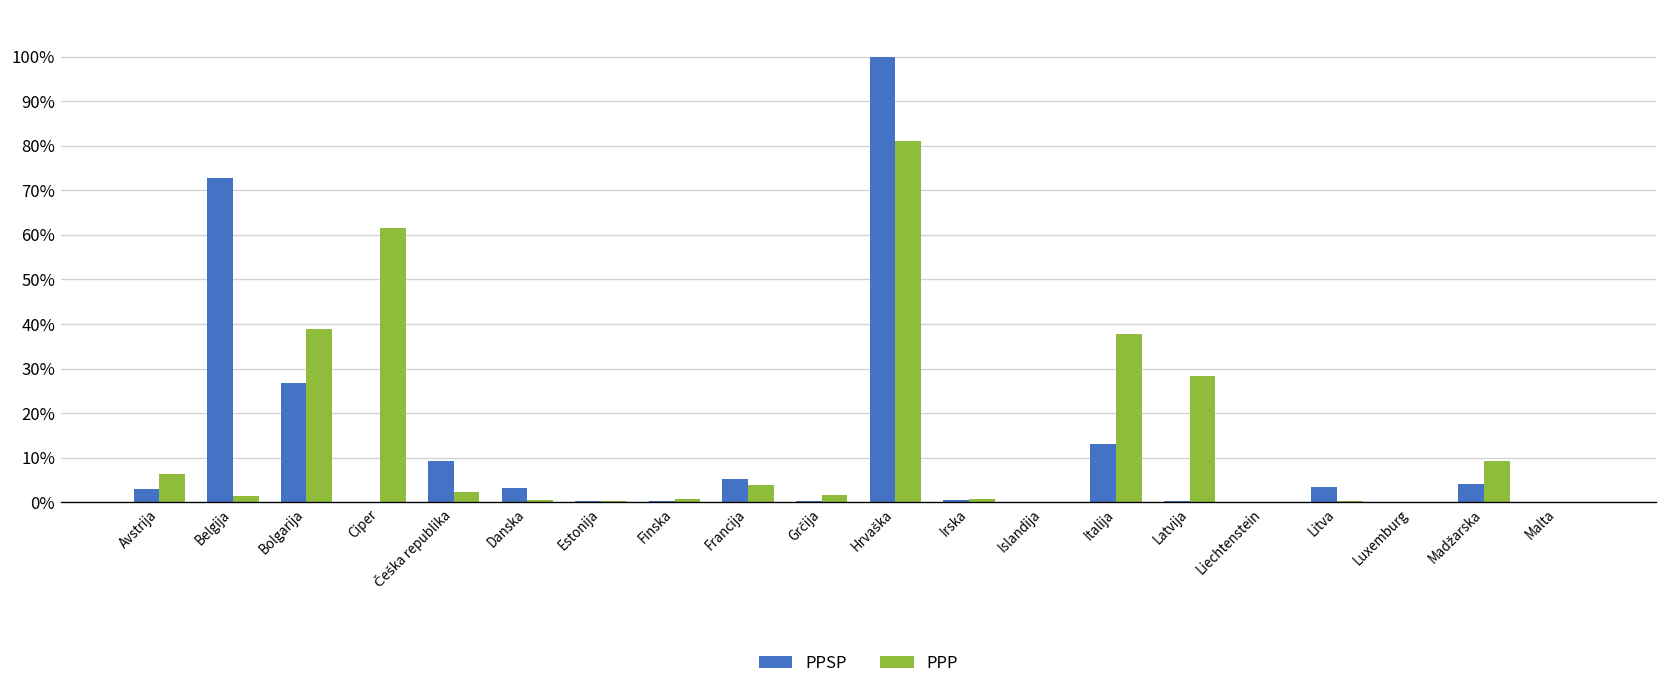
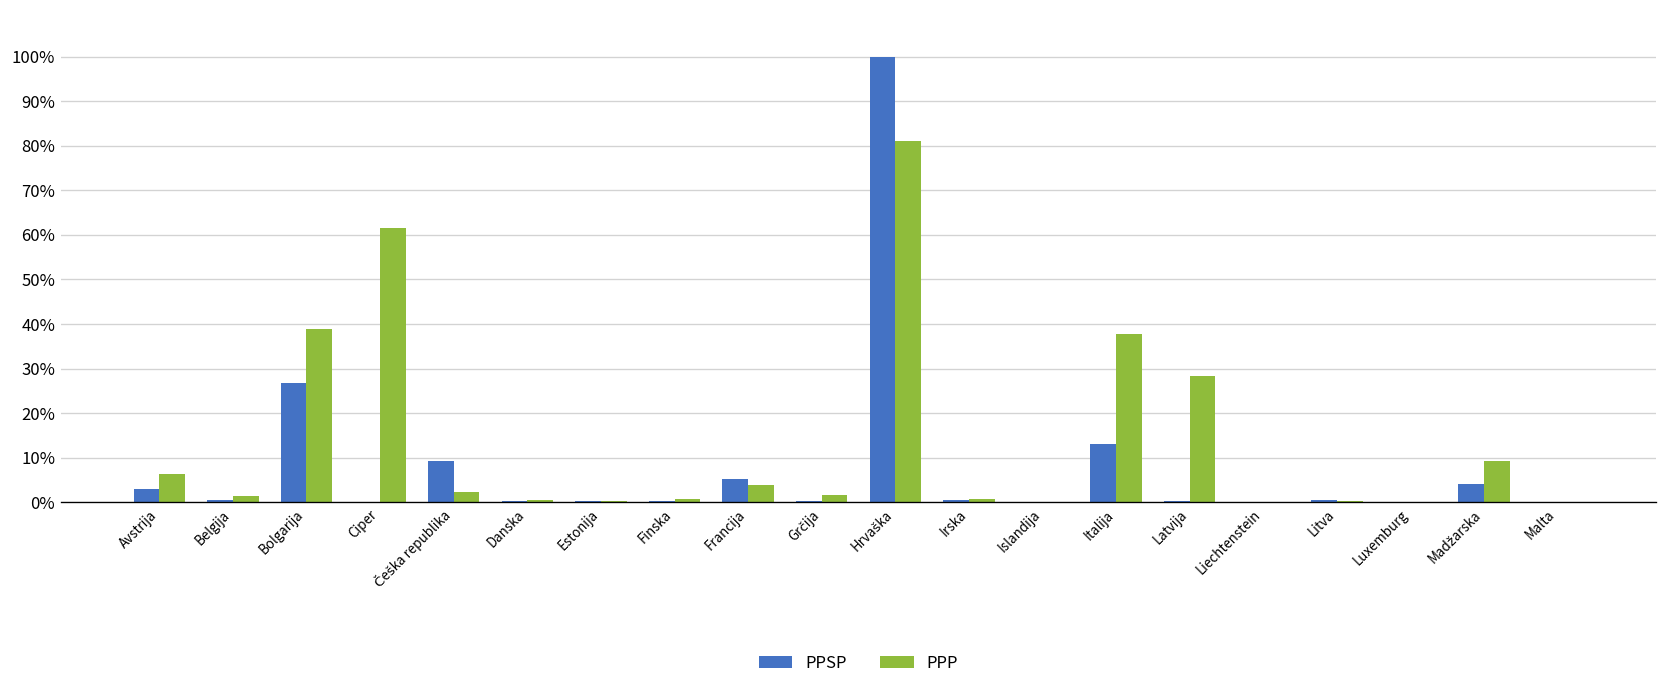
PPSP, Belgija: 73% -> 1%
PPSP, Danska: 3% -> 0%
PPSP, Litva: 3% -> 0%
